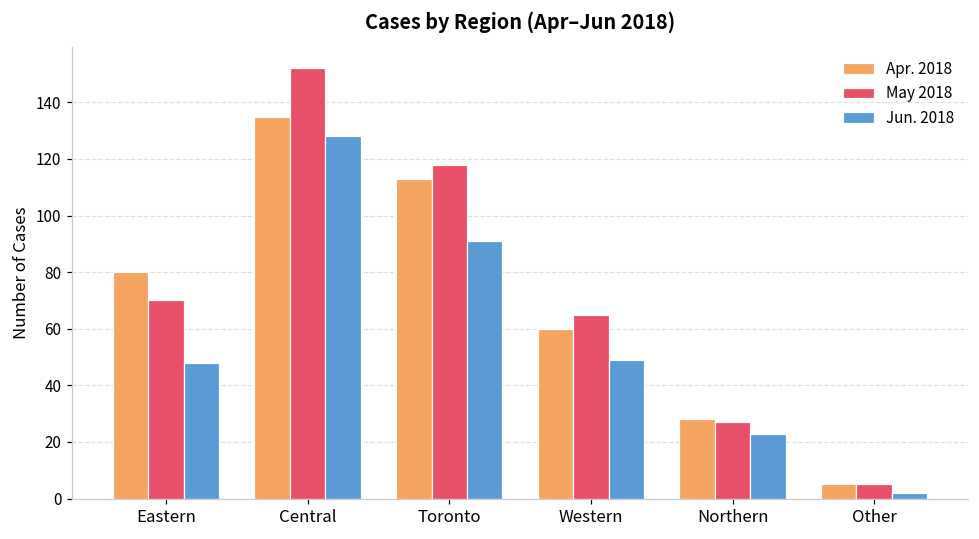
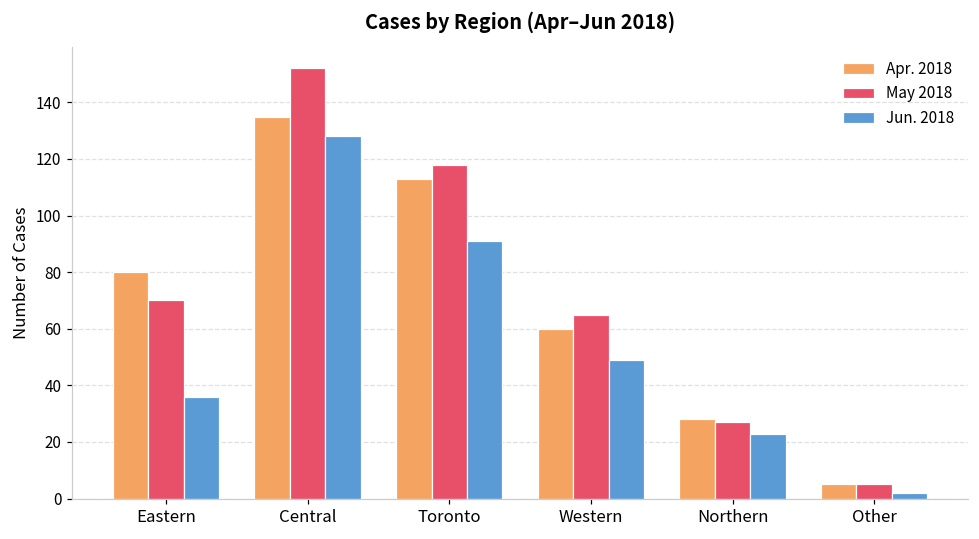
Jun. 2018, Eastern: 48 -> 36
